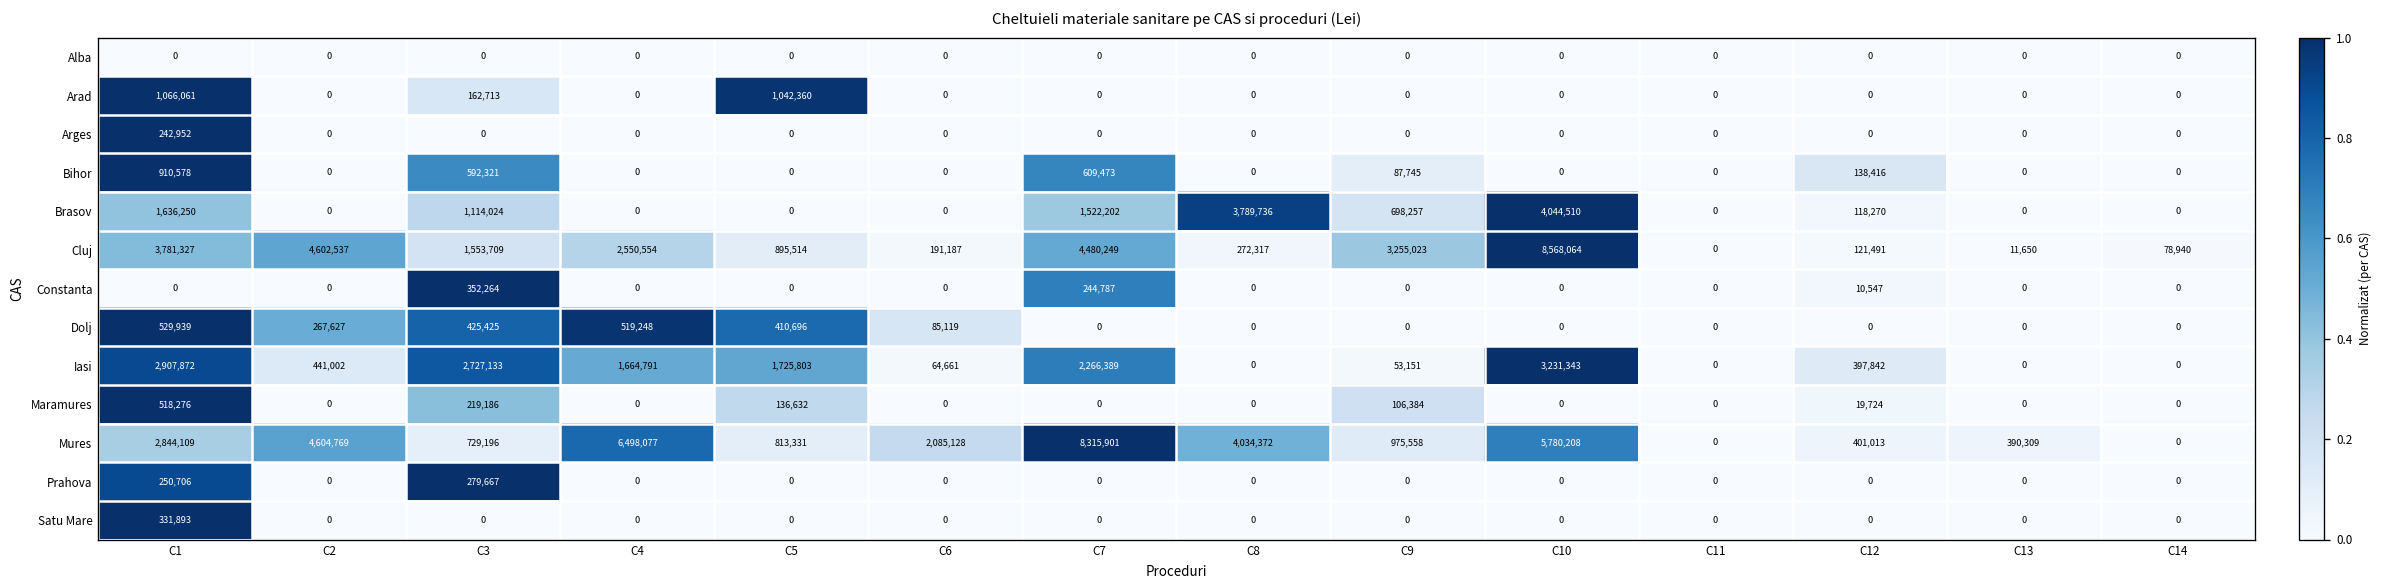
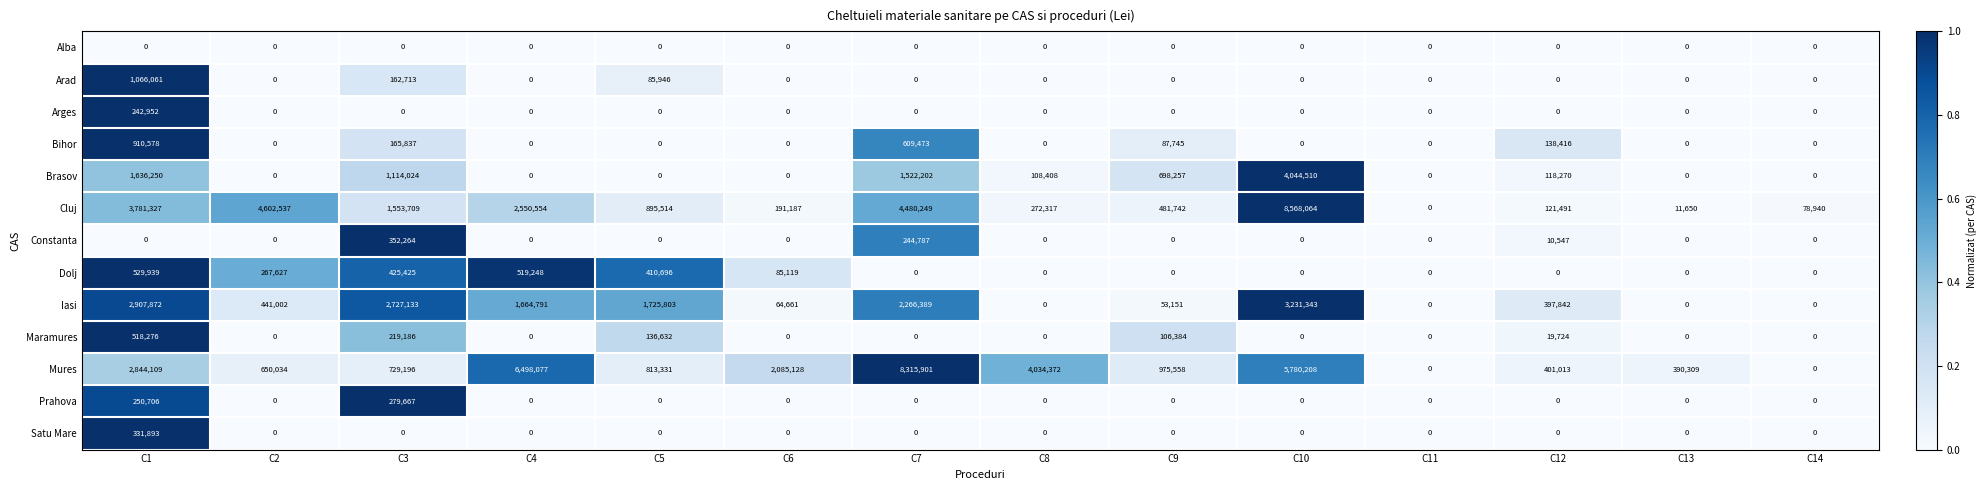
Arad, C5: 1,042,360 -> 85,946
Bihor, C3: 592,321 -> 165,837
Brasov, C8: 3,789,736 -> 108,408
Cluj, C9: 3,255,023 -> 481,742
Mures, C2: 4,604,769 -> 650,034
